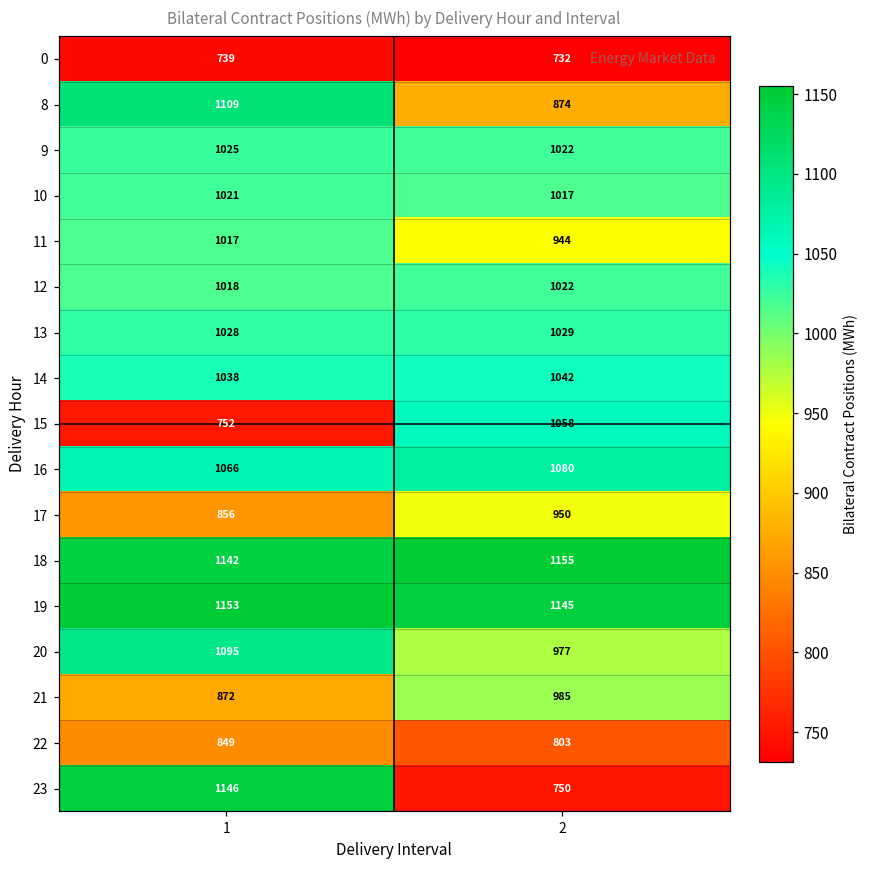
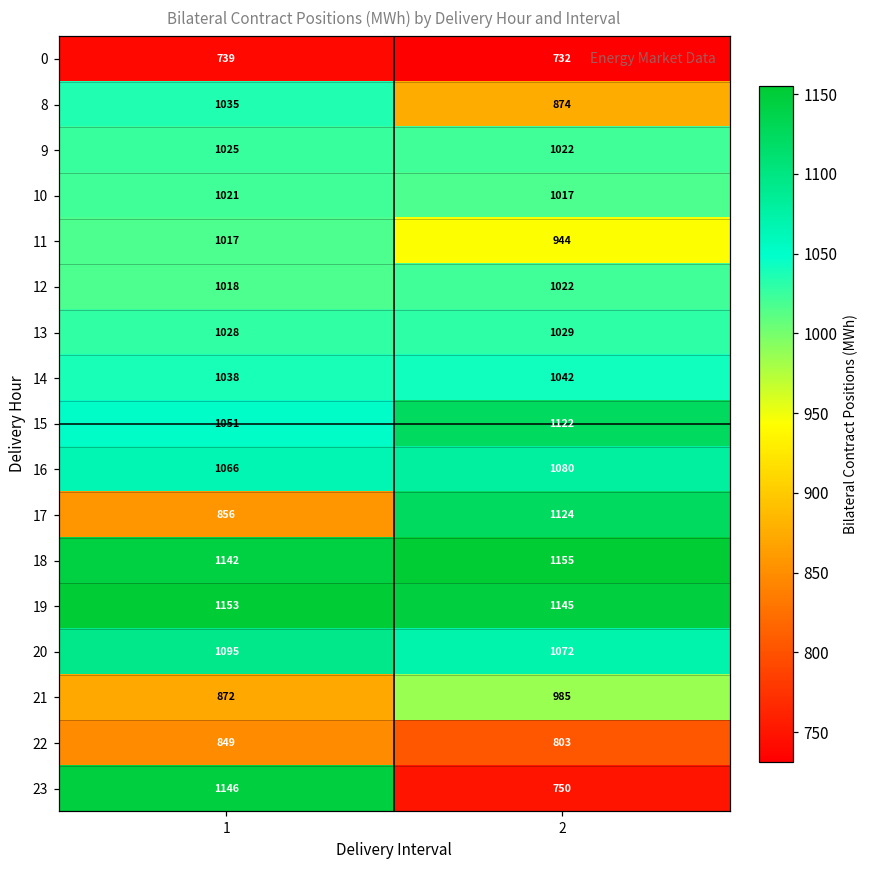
8, 1: 1109 -> 1035
15, 1: 752 -> 1051
15, 2: 1058 -> 1122
17, 2: 950 -> 1124
20, 2: 977 -> 1072
